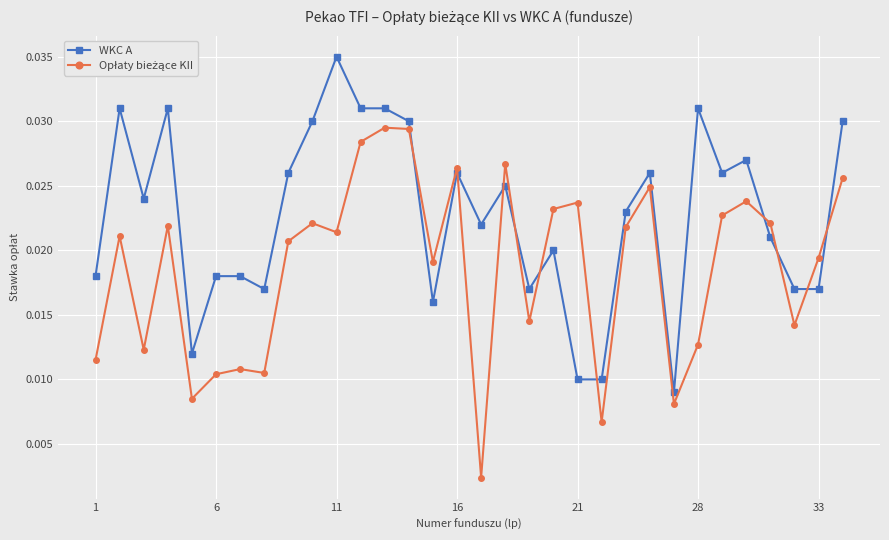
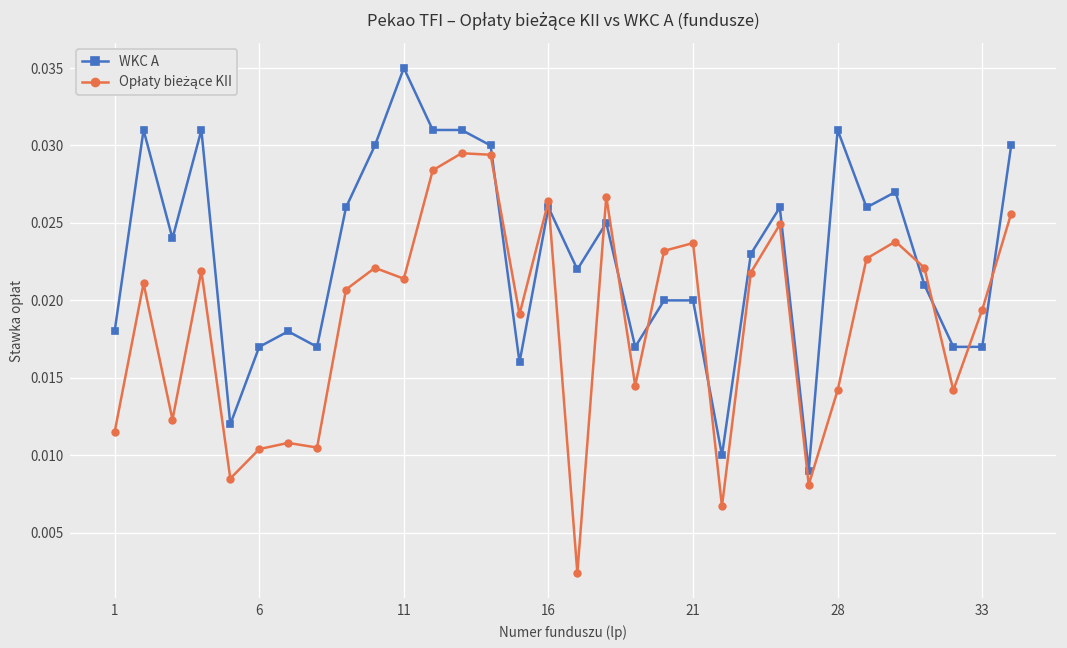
WKC A, 6: 0.018 -> 0.017
WKC A, 21: 0.01 -> 0.02
Opłaty bieżące KII, 28: 0.0127 -> 0.0142
